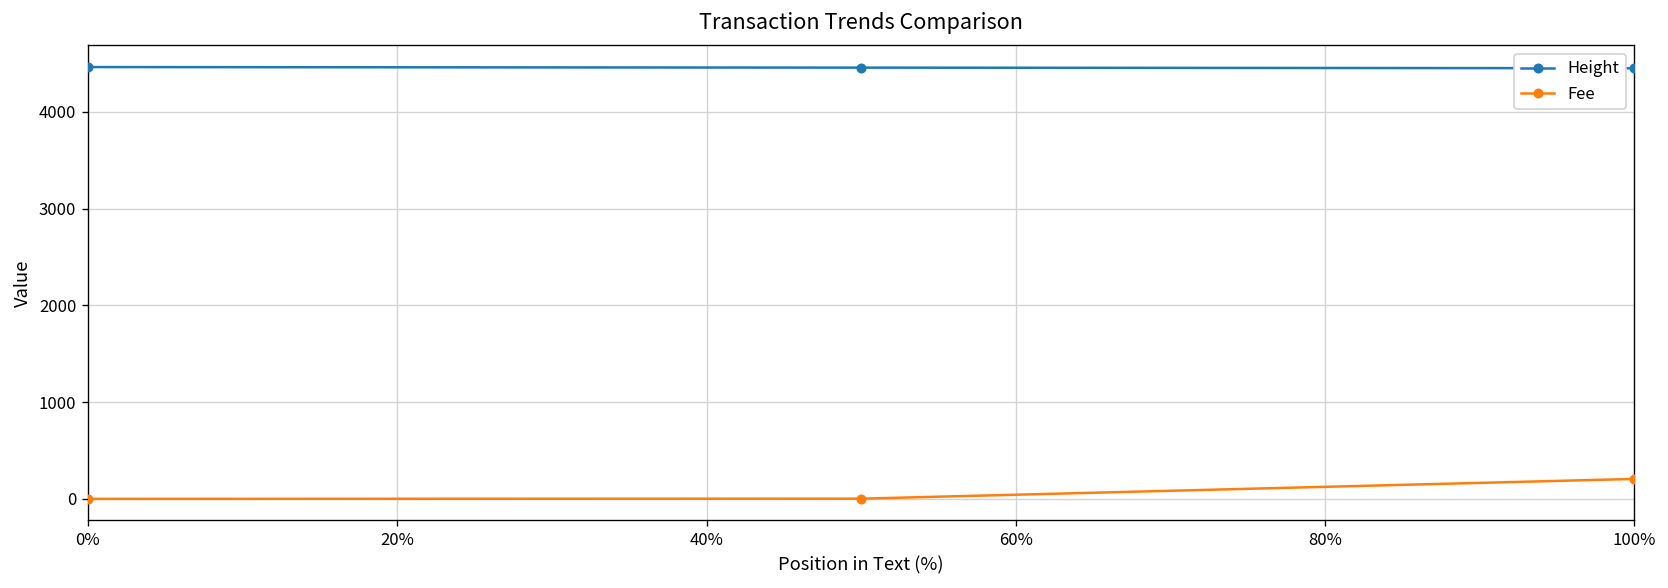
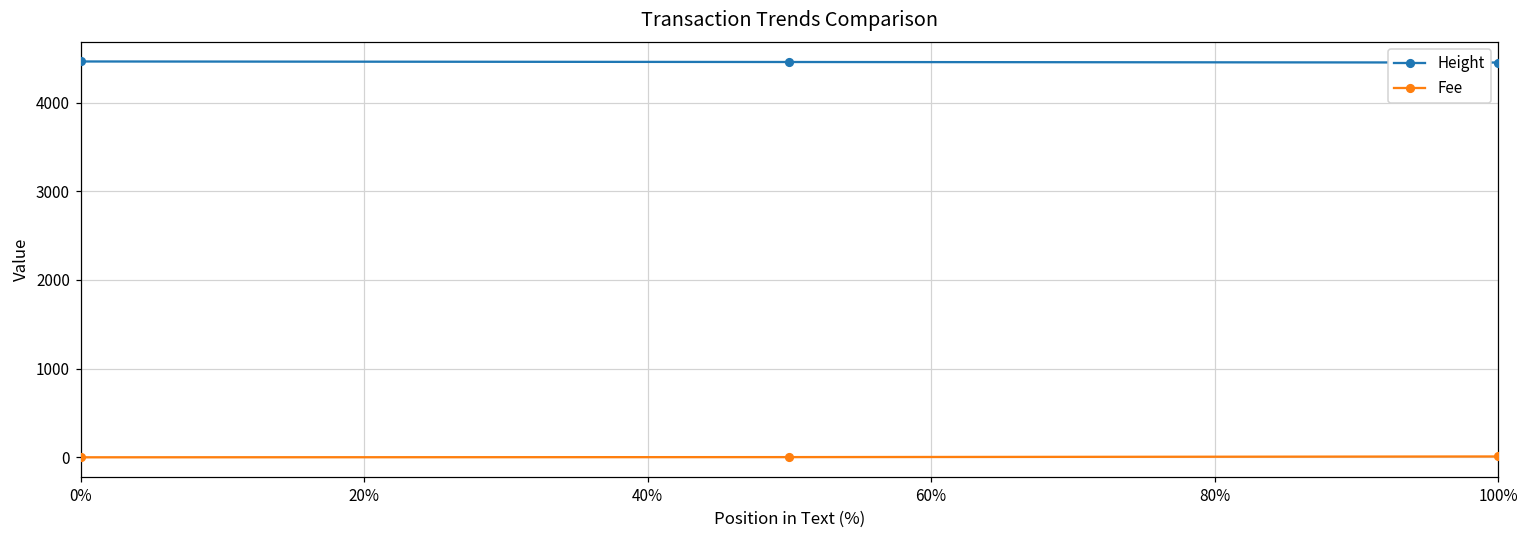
Fee, 100%: 200 -> 0
